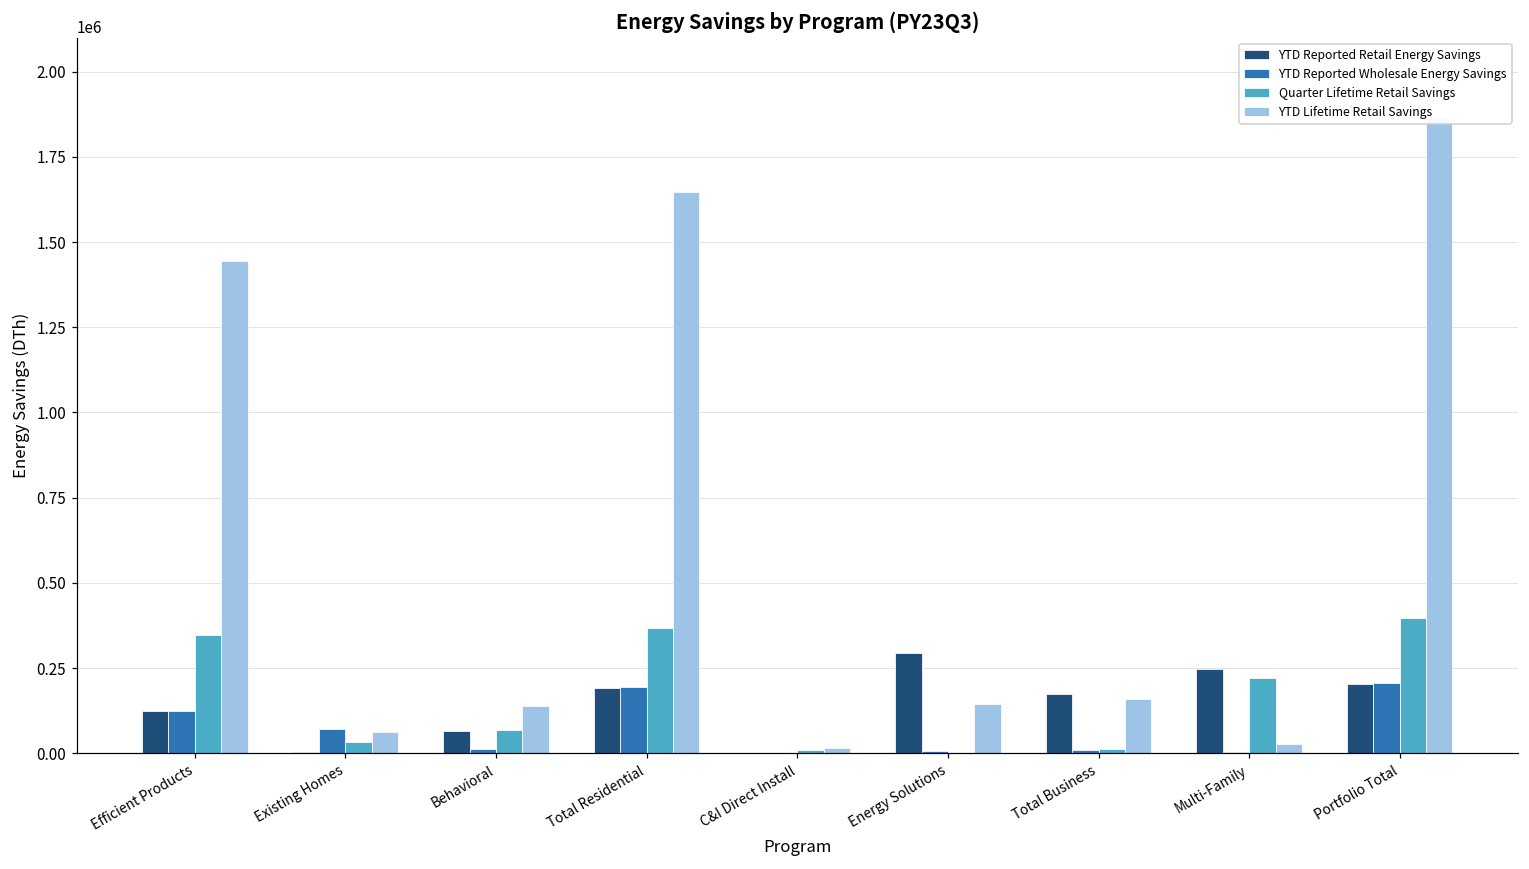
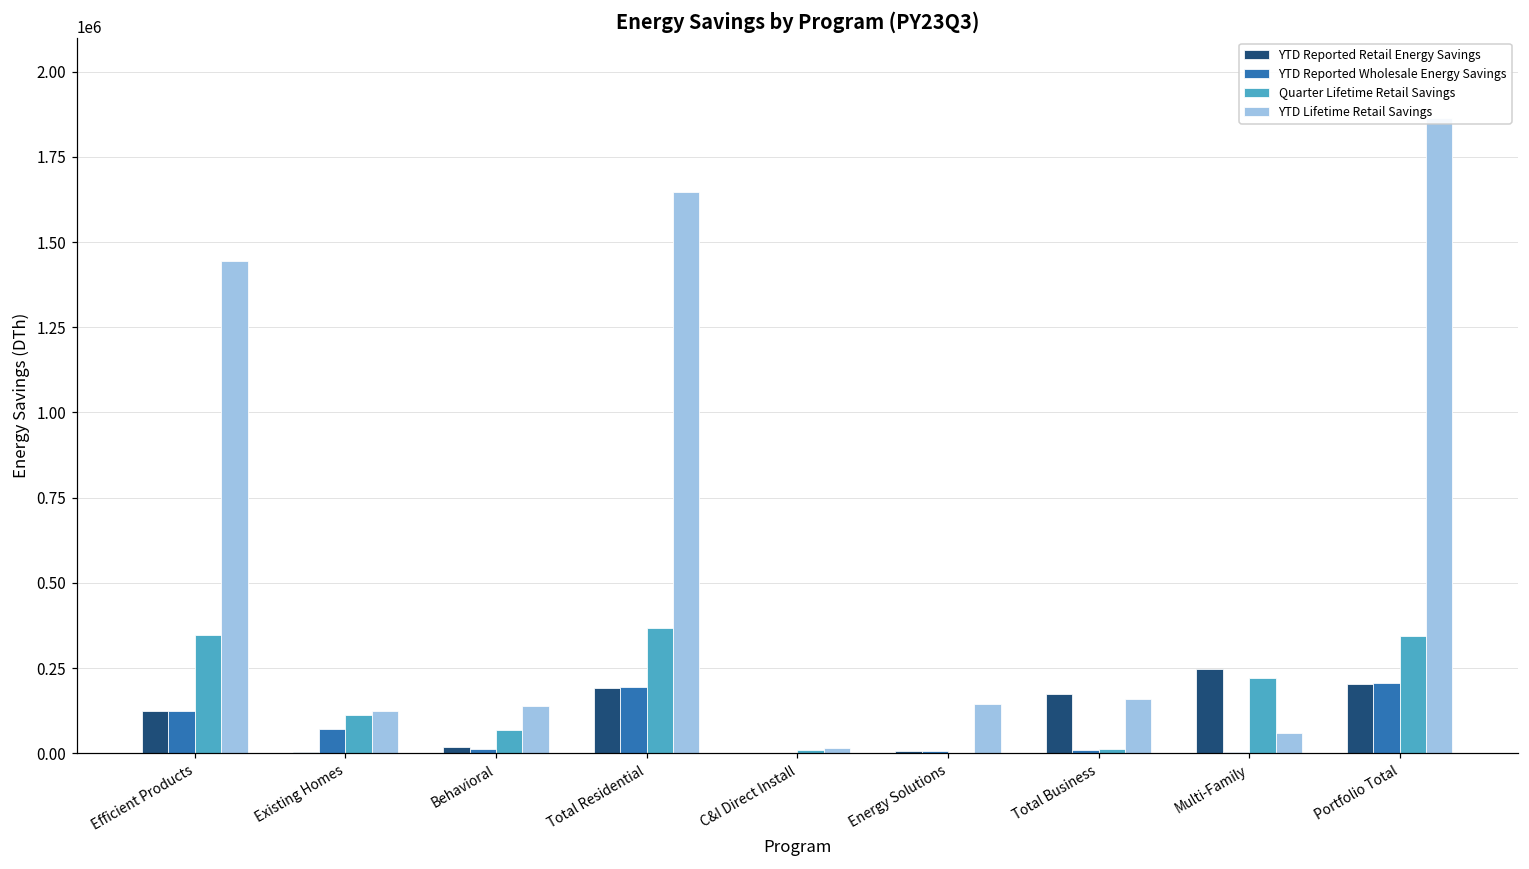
Quarter Lifetime Retail Savings, Existing Homes: 30000 -> 110000
YTD Lifetime Retail Savings, Existing Homes: 60000 -> 120000
YTD Reported Retail Energy Savings, Behavioral: 70000 -> 20000
YTD Reported Retail Energy Savings, Energy Solutions: 290000 -> 10000
YTD Lifetime Retail Savings, Multi-Family: 30000 -> 60000
Quarter Lifetime Retail Savings, Portfolio Total: 400000 -> 340000
